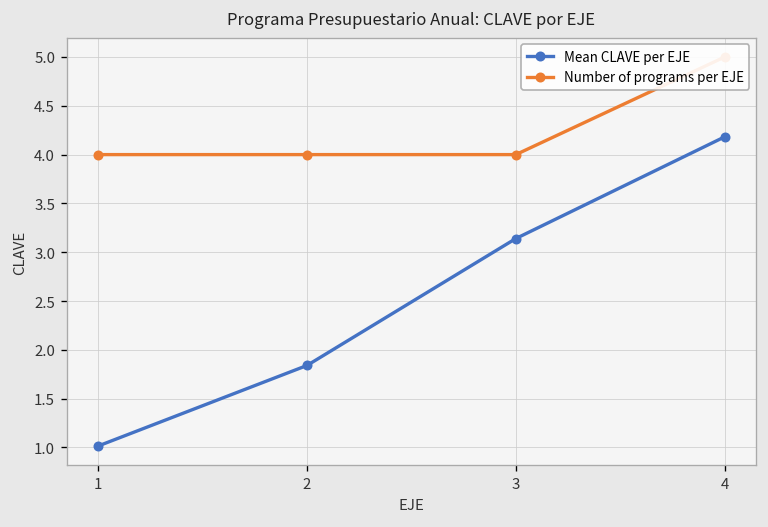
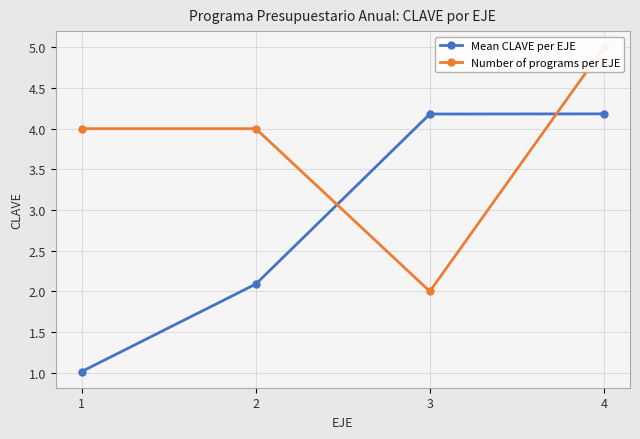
Mean CLAVE per EJE, 2: 1.8 -> 2.1
Mean CLAVE per EJE, 3: 3.1 -> 4.2
Number of programs per EJE, 3: 4 -> 2
